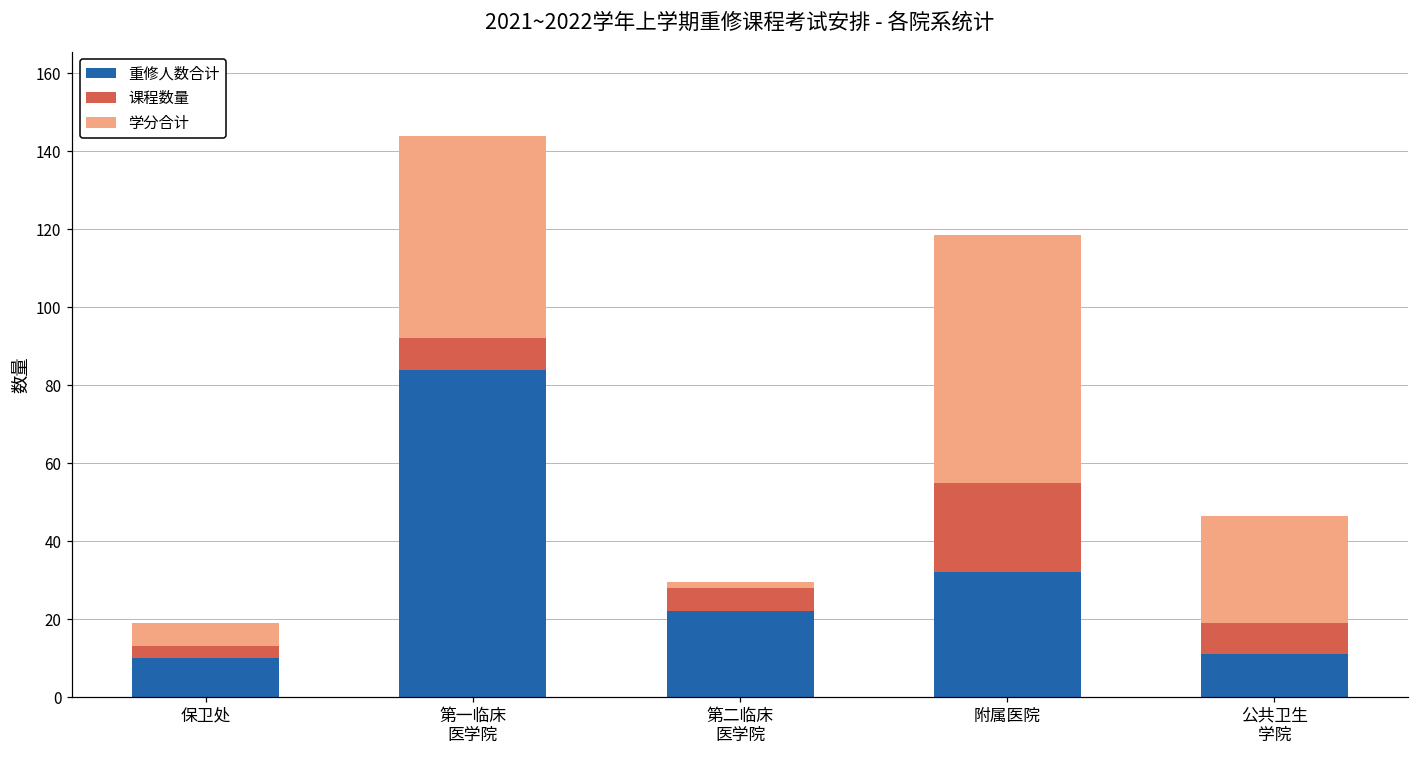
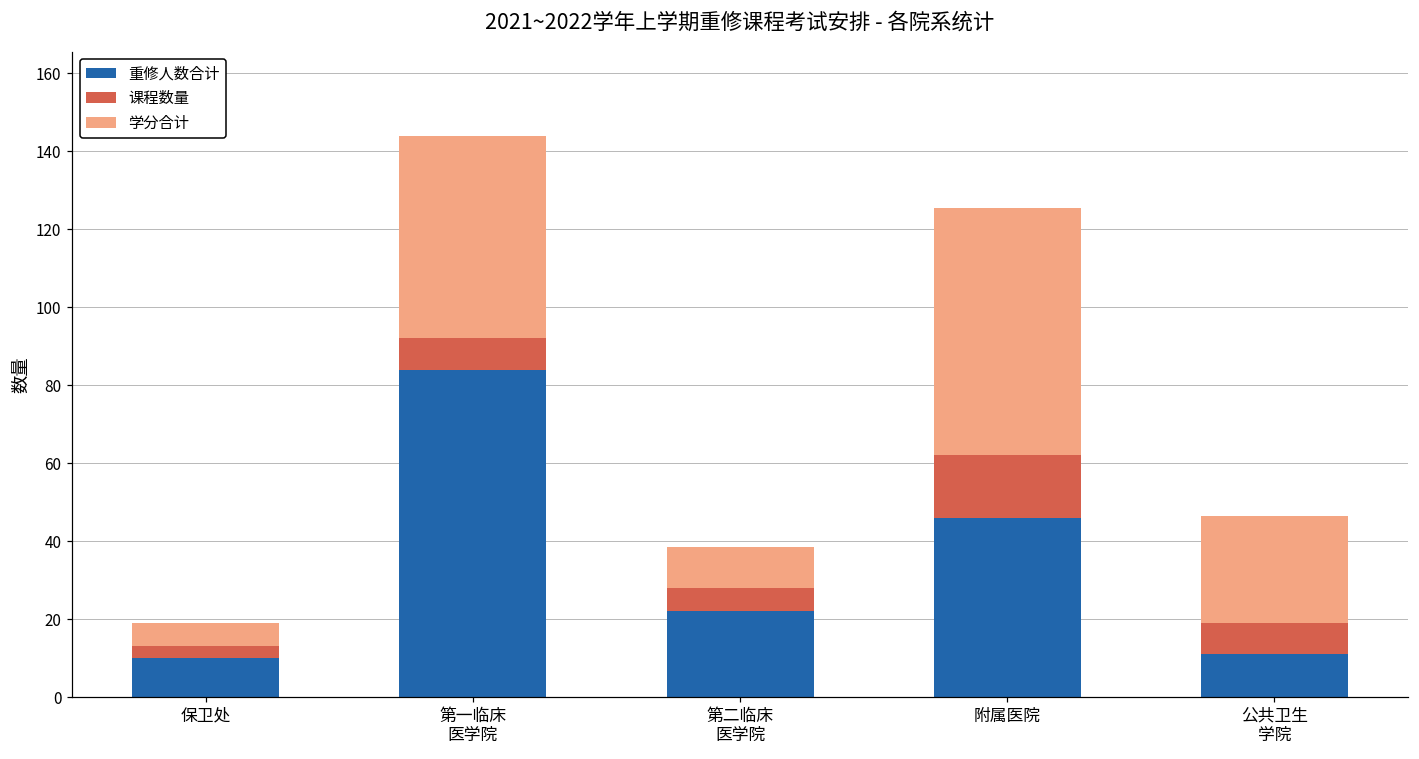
学分合计, 第二临床 医学院: 1 -> 11
重修人数合计, 附属医院: 32 -> 46
课程数量, 附属医院: 23 -> 16
